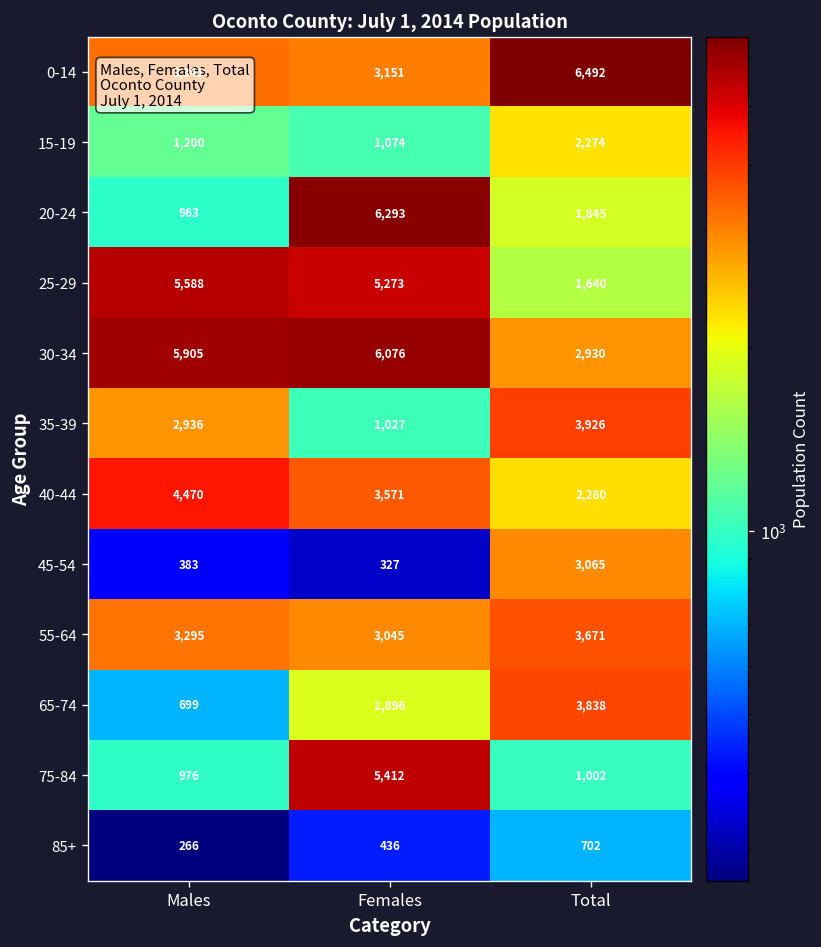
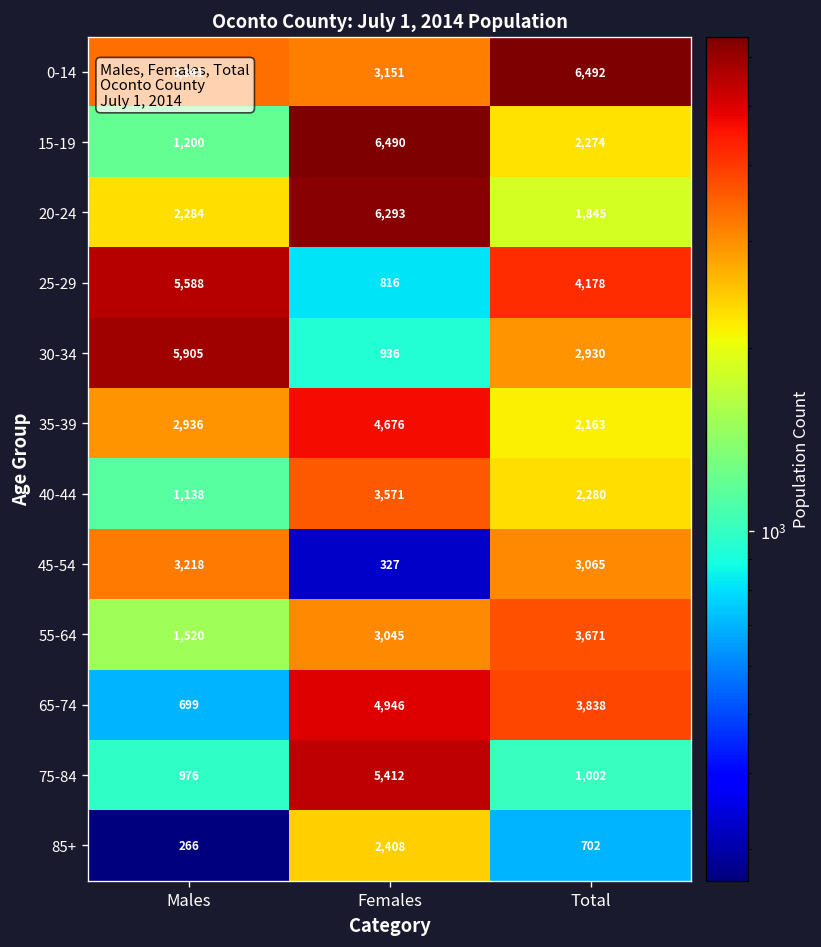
15-19, Females: 1,074 -> 6,490
20-24, Males: 963 -> 2,284
25-29, Females: 5,273 -> 816
25-29, Total: 1,640 -> 4,178
30-34, Females: 6,076 -> 936
35-39, Females: 1,027 -> 4,676
35-39, Total: 3,926 -> 2,163
40-44, Males: 4,470 -> 1,138
45-54, Males: 383 -> 3,218
55-64, Males: 3,295 -> 1,520
65-74, Females: 1,896 -> 4,946
85+, Females: 436 -> 2,408
